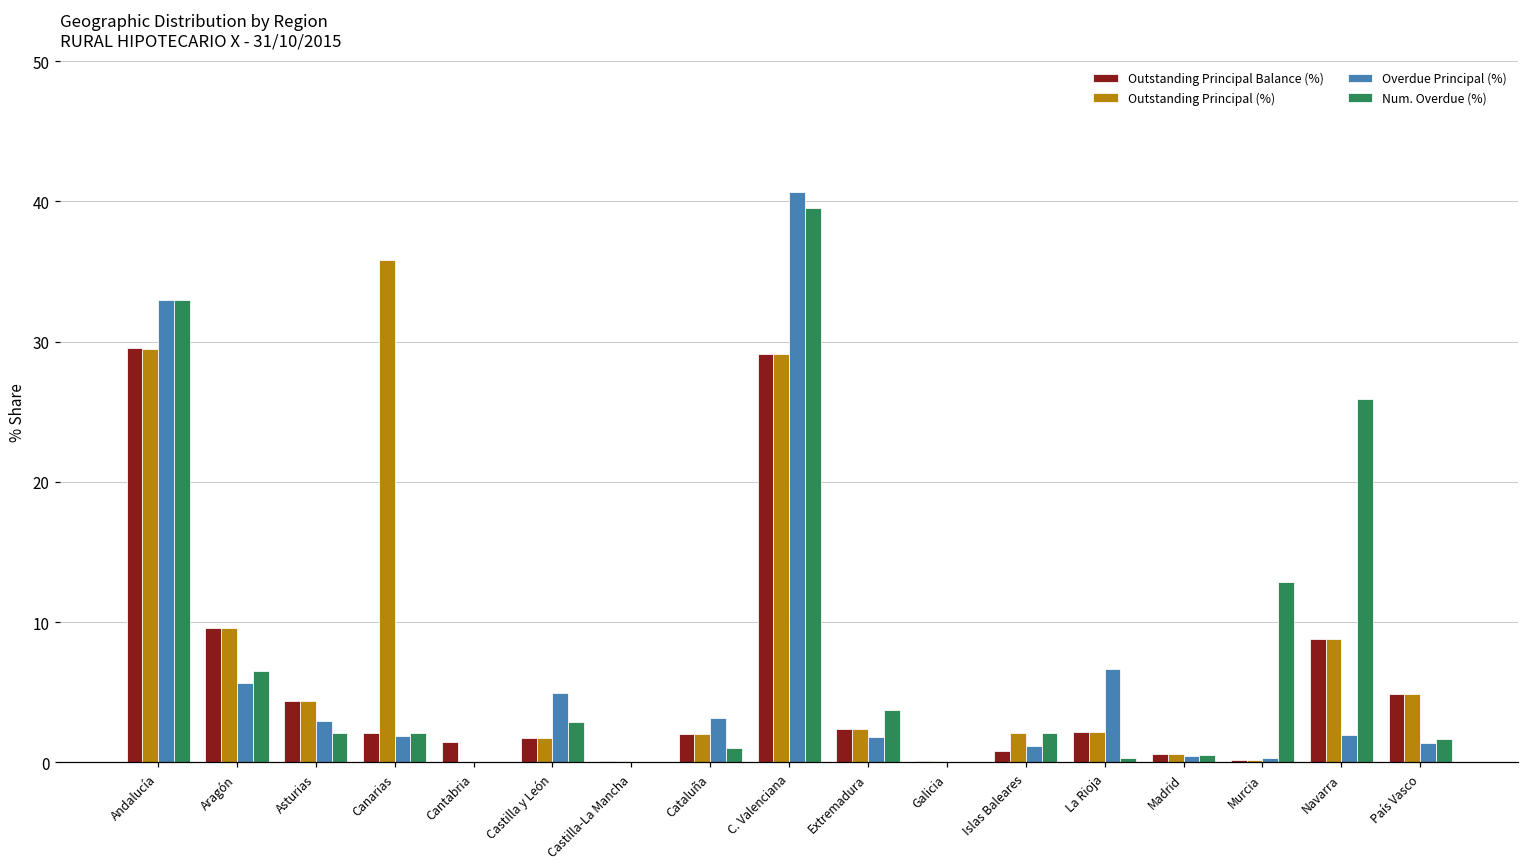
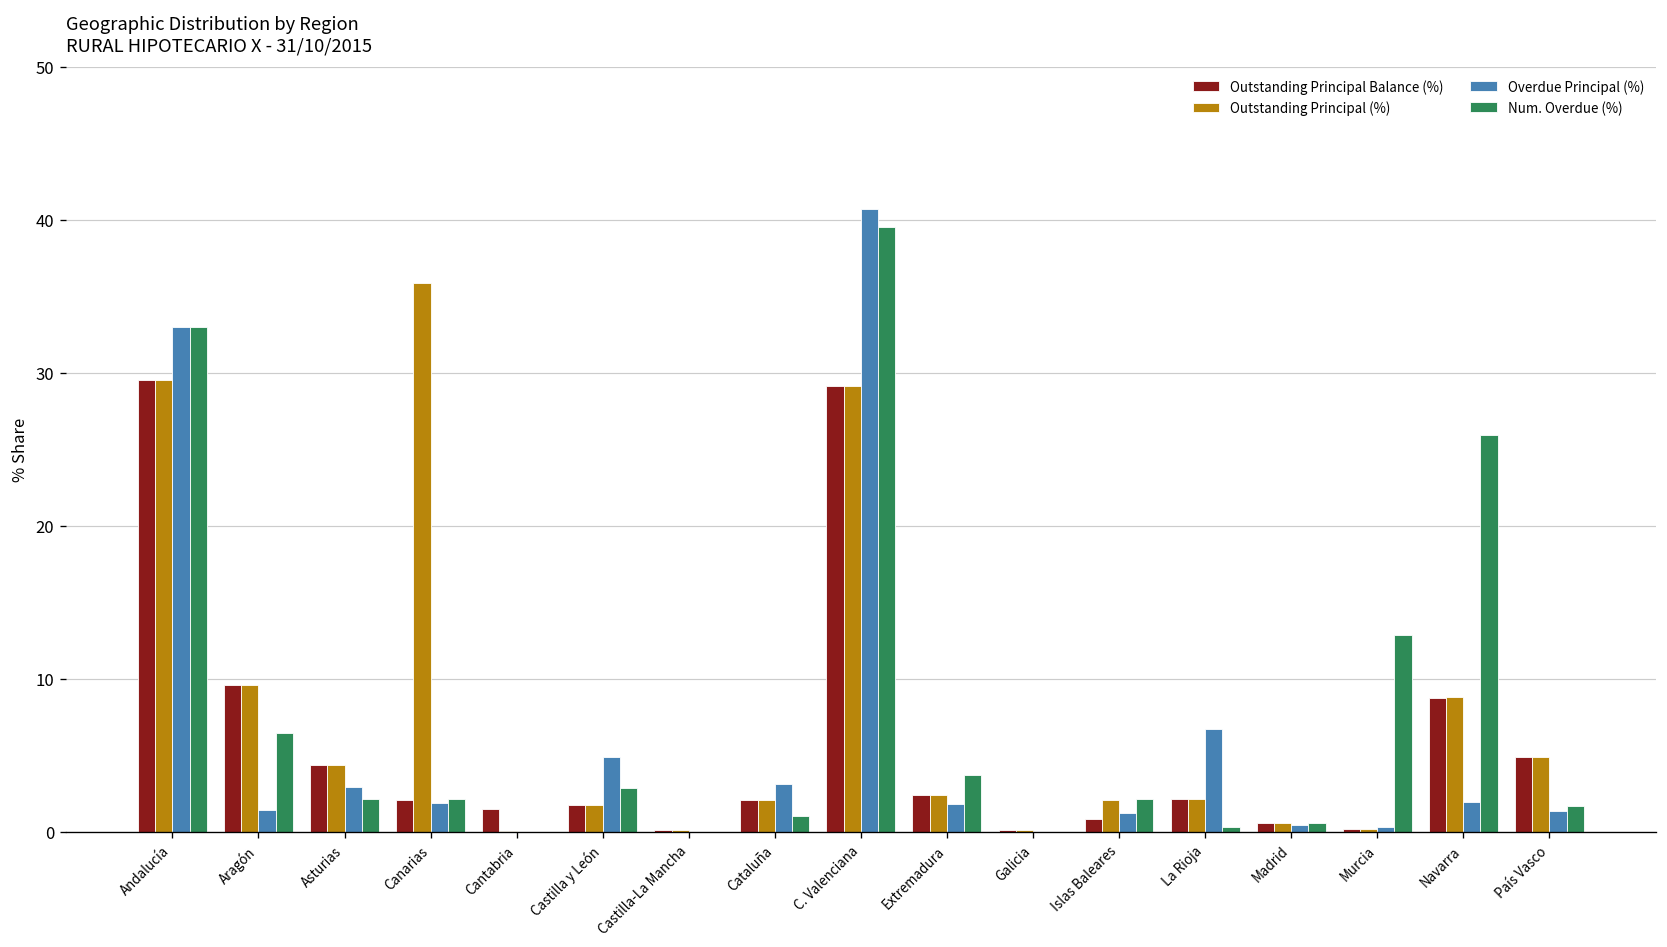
Overdue Principal (%), Aragón: 5.6 -> 1.4
